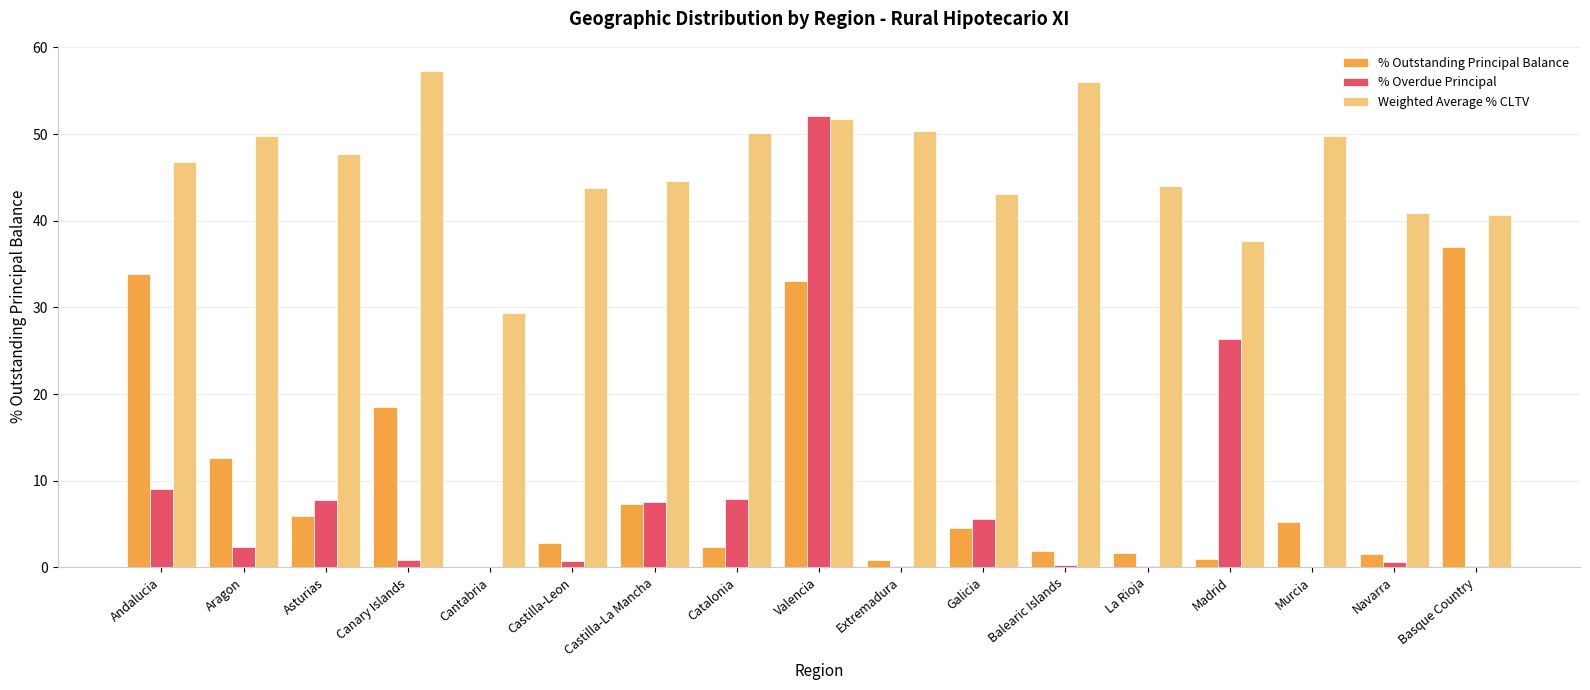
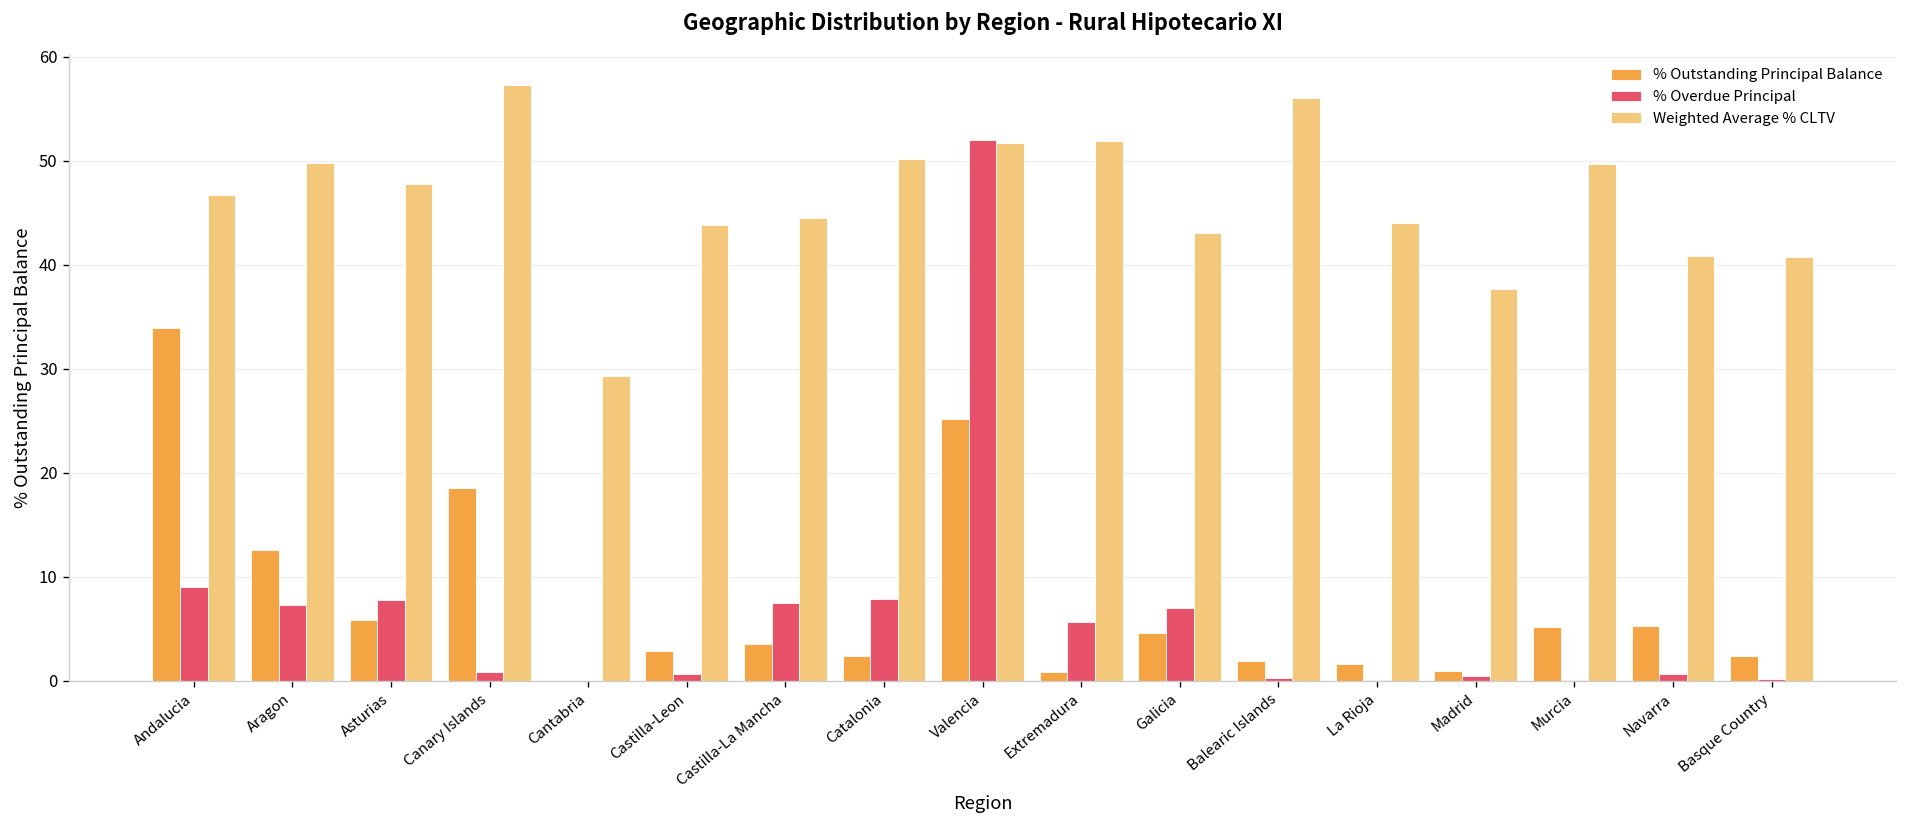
% Overdue Principal, Aragon: 2 -> 7
% Outstanding Principal Balance, Castilla-La Mancha: 7 -> 3
% Outstanding Principal Balance, Valencia: 33 -> 25
% Overdue Principal, Extremadura: 0 -> 6
Weighted Average % CLTV, Extremadura: 50 -> 52
% Overdue Principal, Galicia: 6 -> 7
% Overdue Principal, Madrid: 26 -> 0
% Outstanding Principal Balance, Navarra: 2 -> 5
% Outstanding Principal Balance, Basque Country: 37 -> 2
